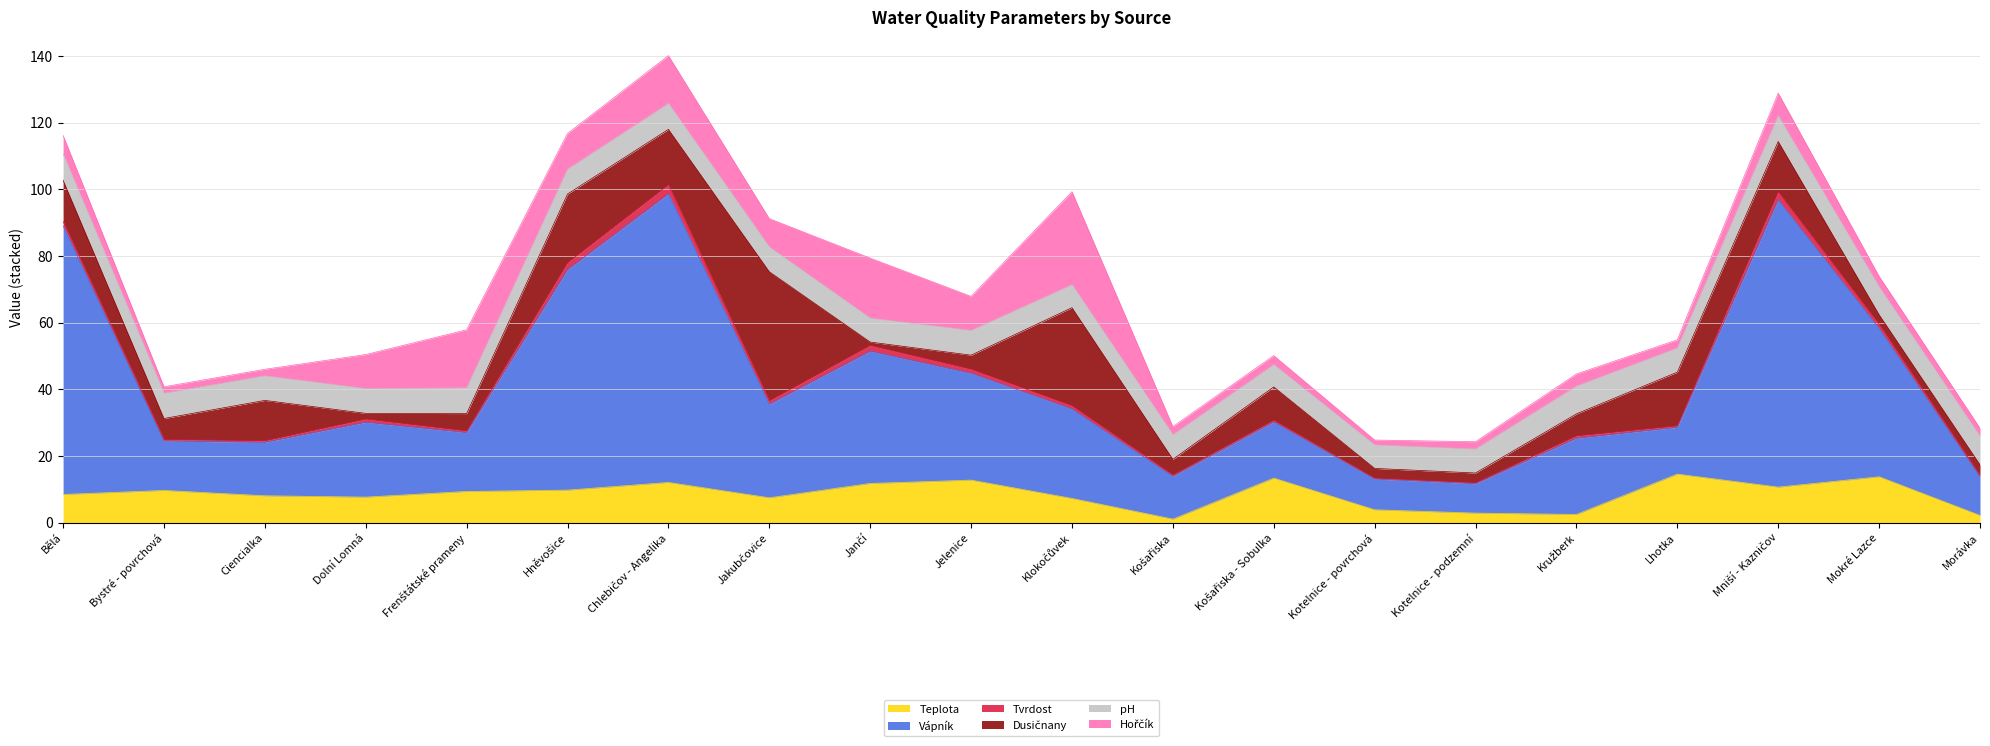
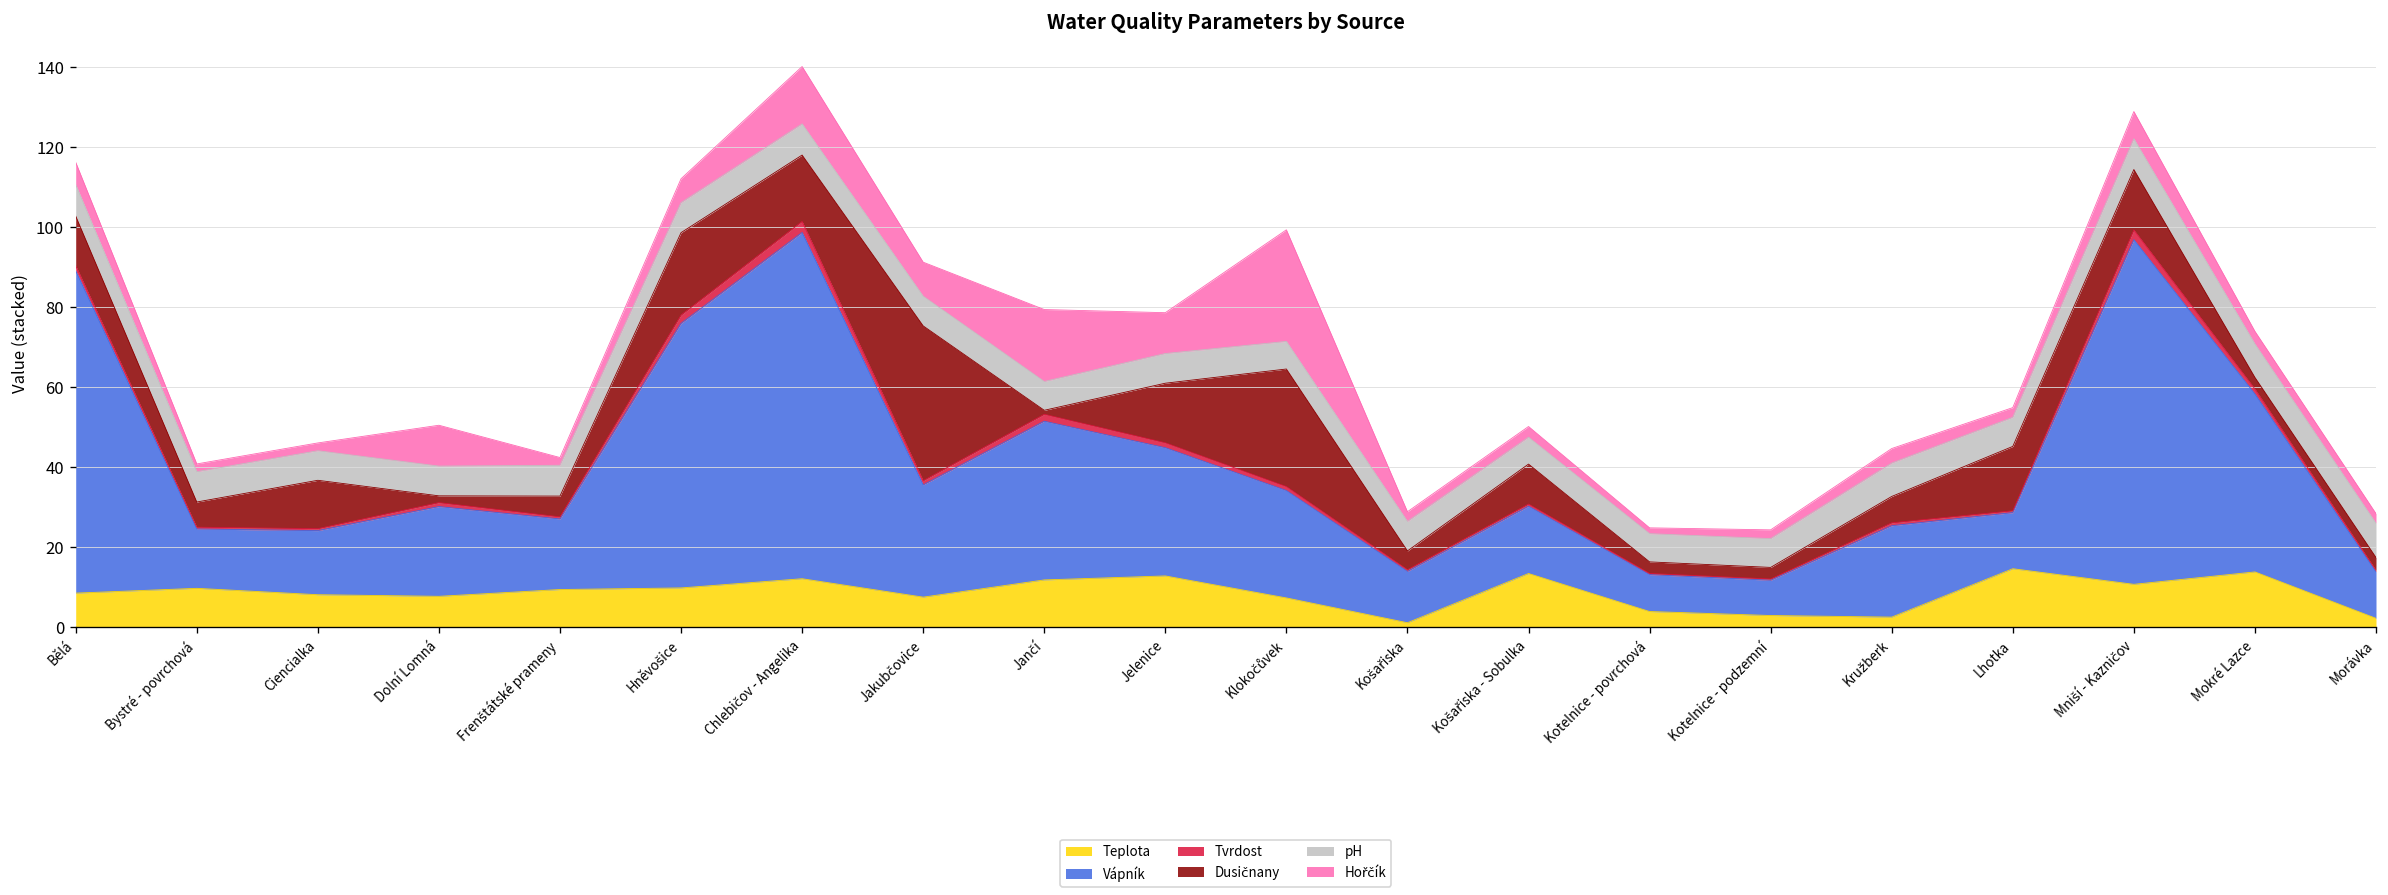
Hořčík, Frenštátské prameny: 17 -> 2
Hořčík, Hněvošice: 11 -> 6
Dusičnany, Jelenice: 4 -> 15
